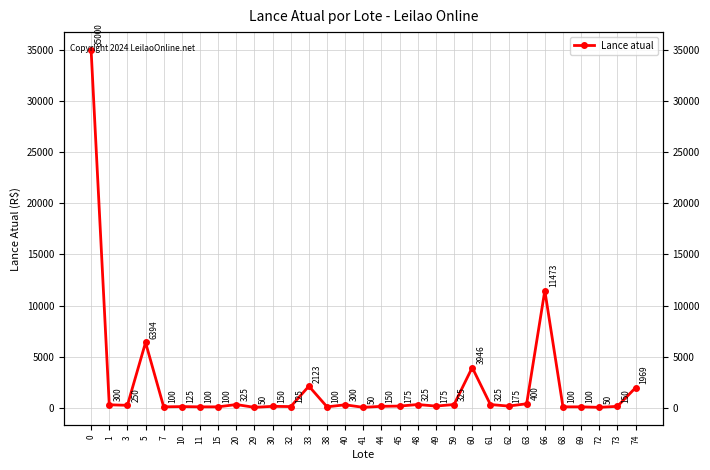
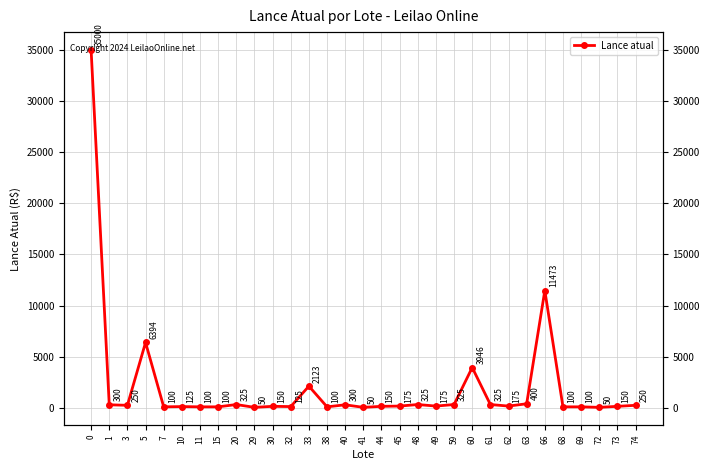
74: 1969 -> 250
